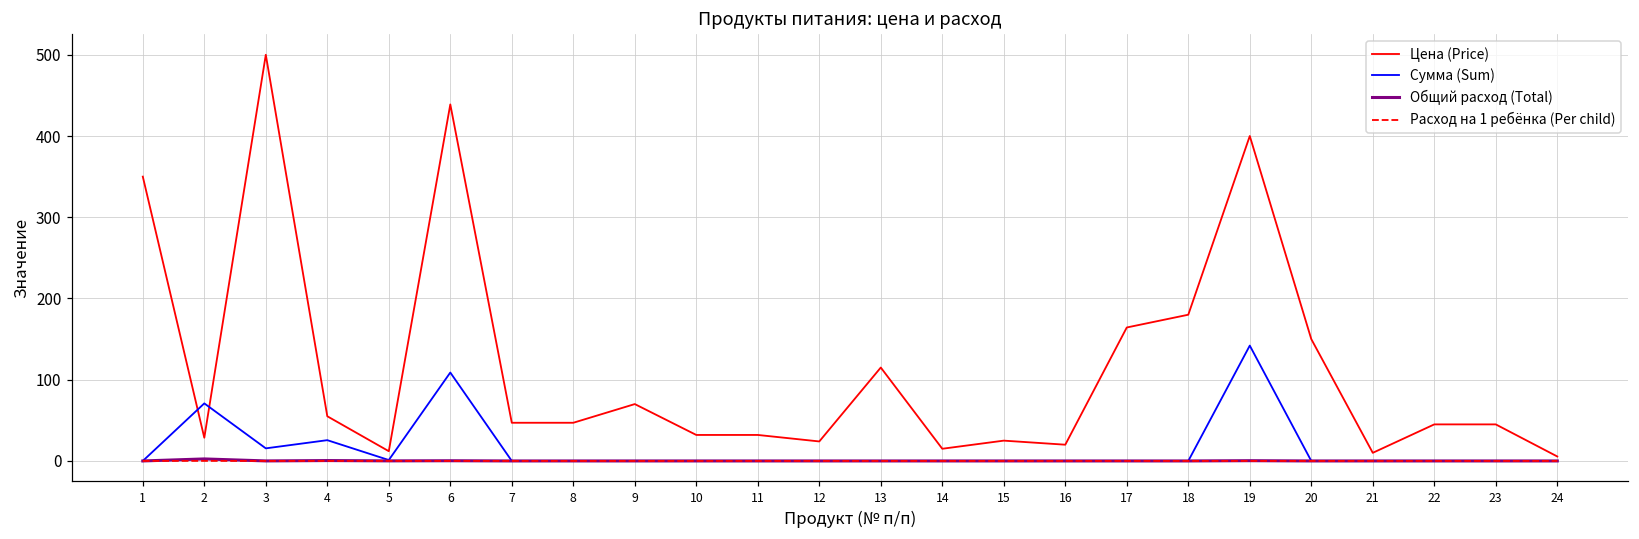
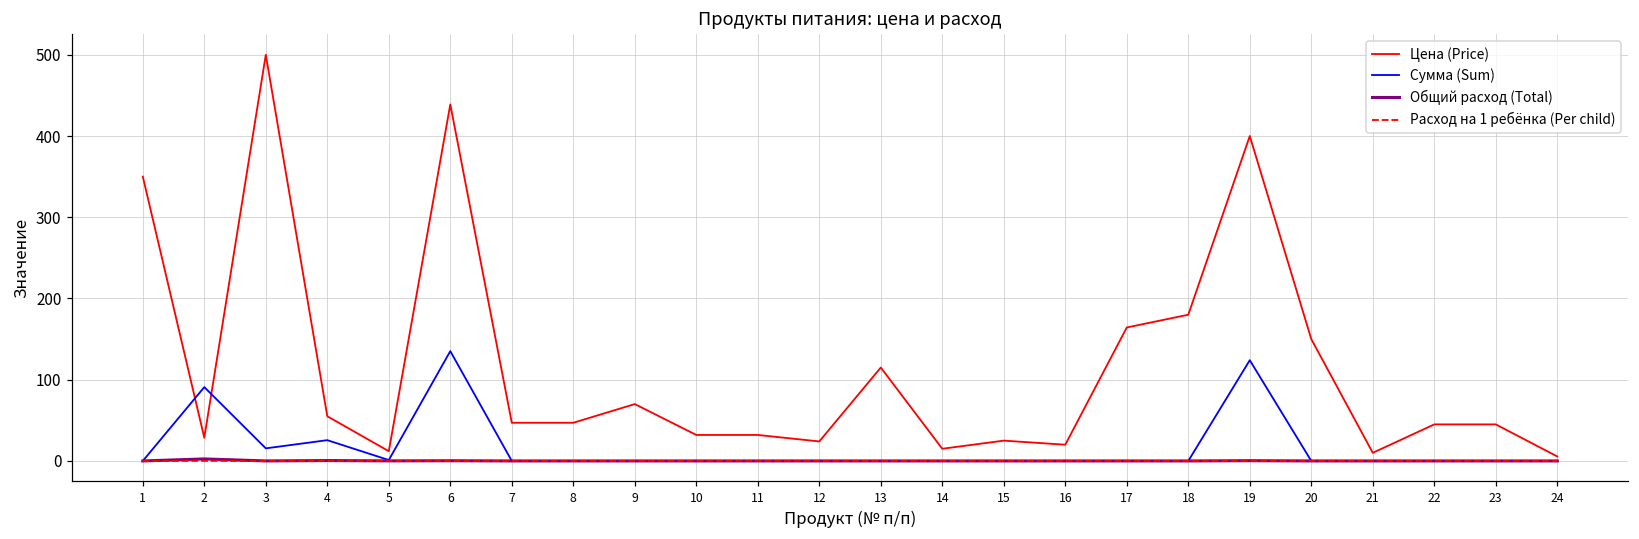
Сумма (Sum), 2: 70 -> 90
Сумма (Sum), 6: 110 -> 140
Сумма (Sum), 19: 140 -> 120
